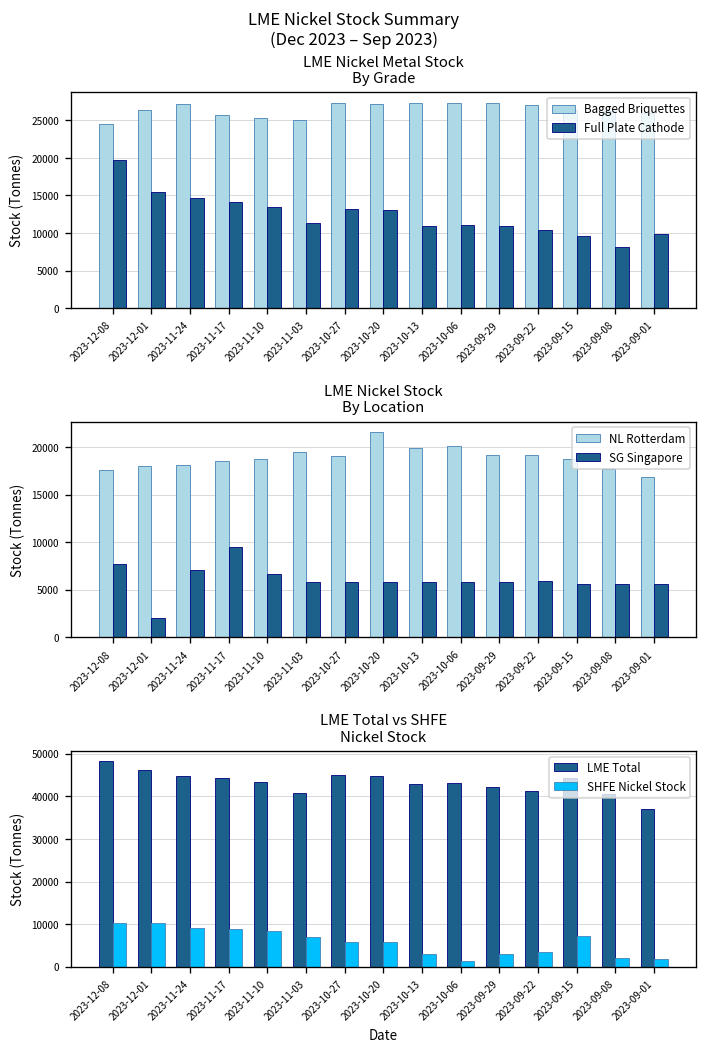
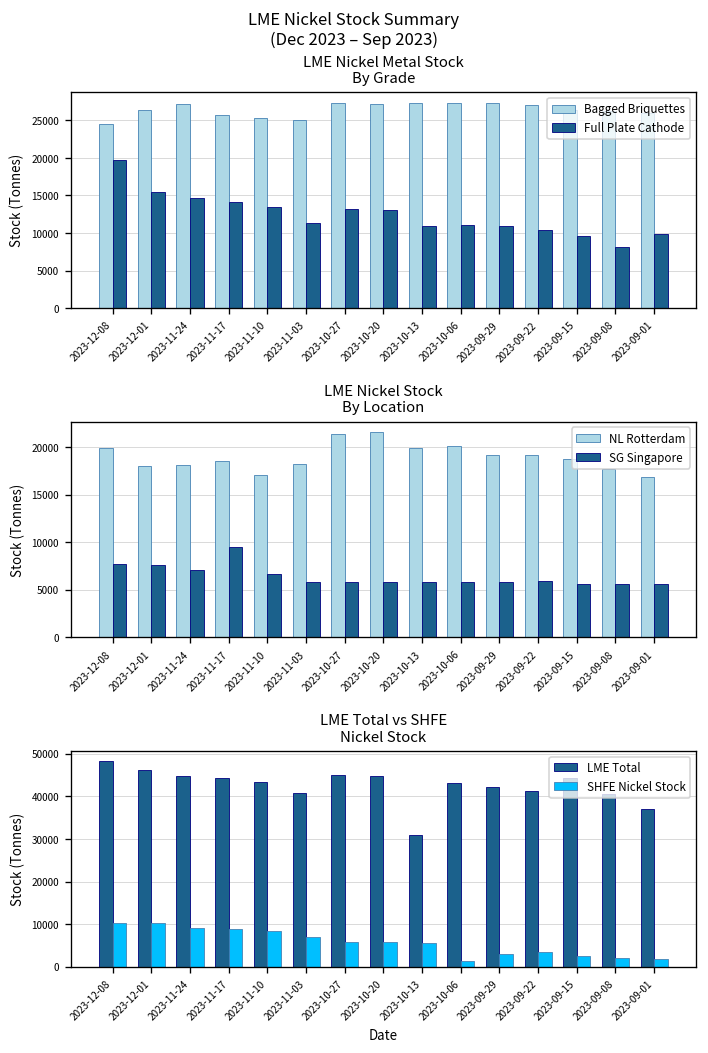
LME Nickel Stock By Location, NL Rotterdam, 2023-12-08: 18000 -> 20000
LME Nickel Stock By Location, SG Singapore, 2023-12-01: 2000 -> 8000
LME Nickel Stock By Location, NL Rotterdam, 2023-11-10: 19000 -> 17000
LME Nickel Stock By Location, NL Rotterdam, 2023-11-03: 19000 -> 18000
LME Nickel Stock By Location, NL Rotterdam, 2023-10-27: 19000 -> 21000
LME Total vs SHFE Nickel Stock, LME Total, 2023-10-13: 43000 -> 31000
LME Total vs SHFE Nickel Stock, SHFE Nickel Stock, 2023-10-13: 3000 -> 6000
LME Total vs SHFE Nickel Stock, SHFE Nickel Stock, 2023-09-15: 7000 -> 3000
